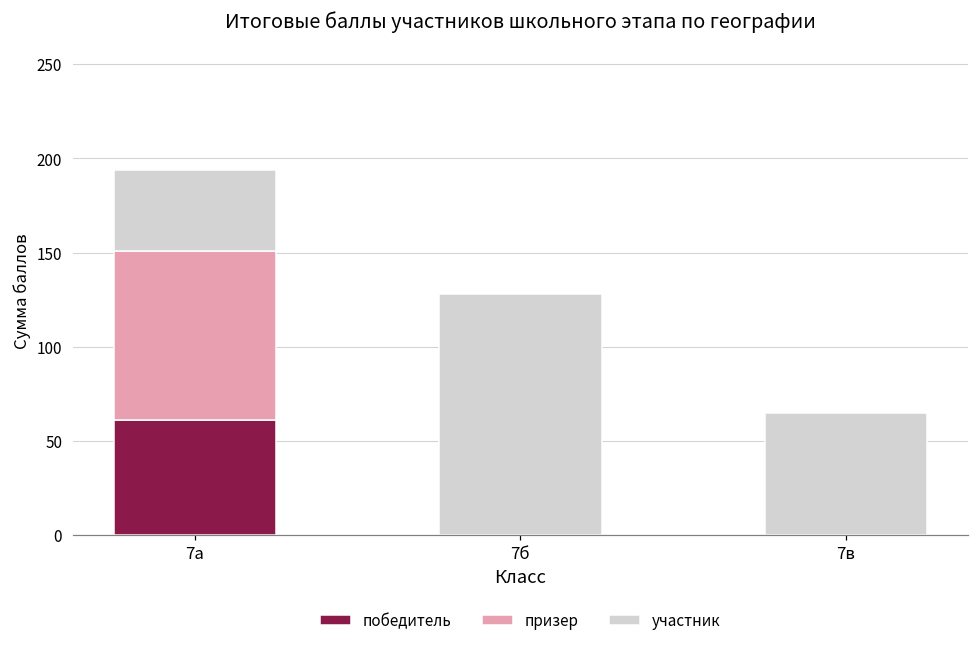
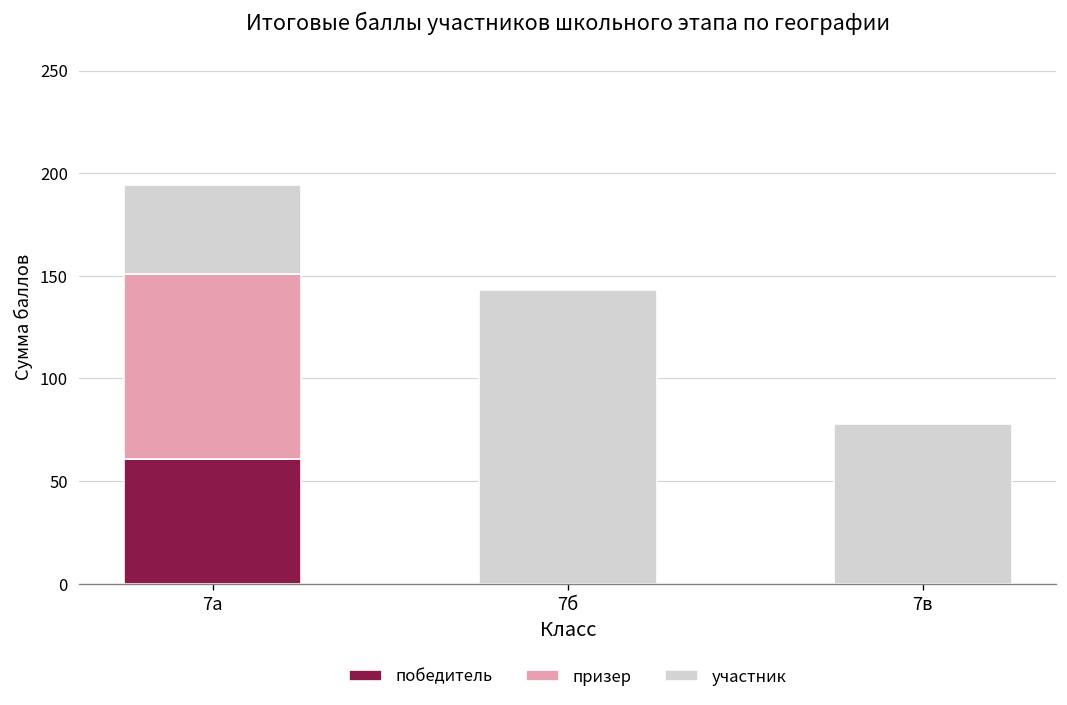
участник, 7б: 128 -> 143
участник, 7в: 65 -> 78
